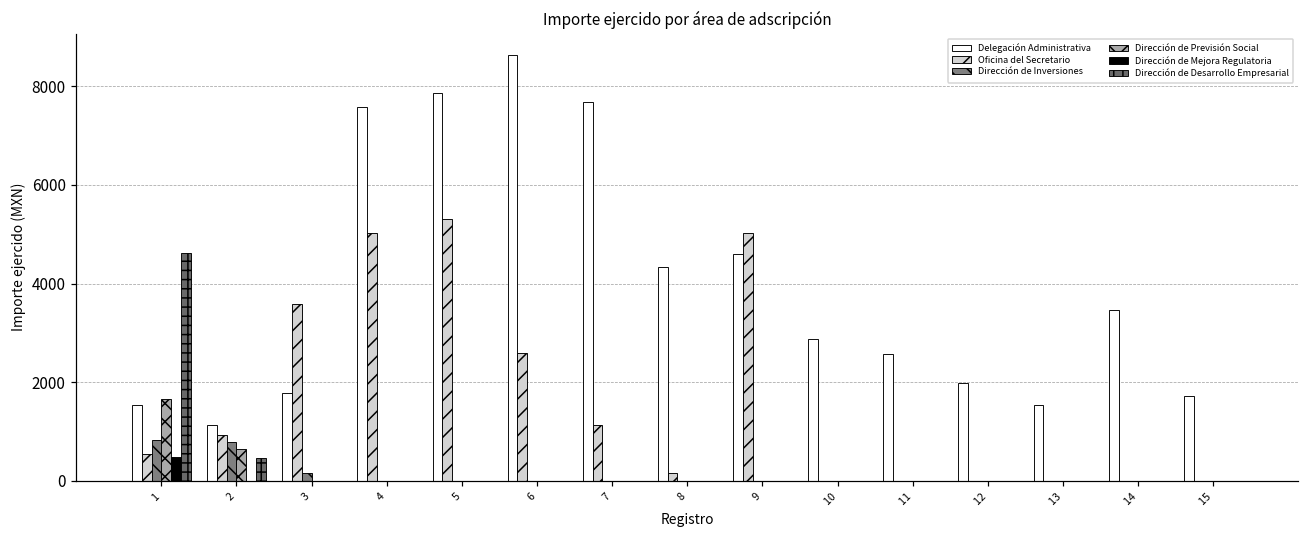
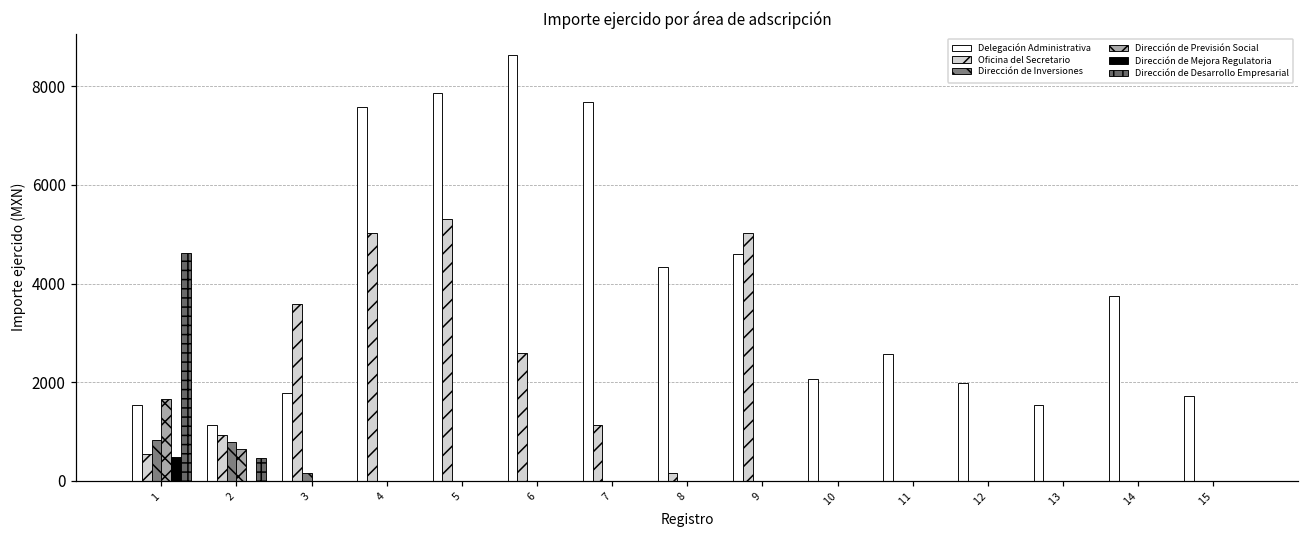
Delegación Administrativa, 10: 2900 -> 2100
Delegación Administrativa, 14: 3500 -> 3700
